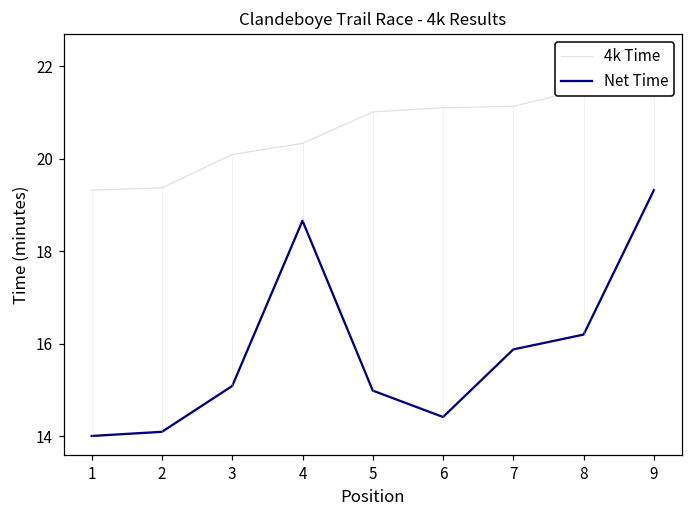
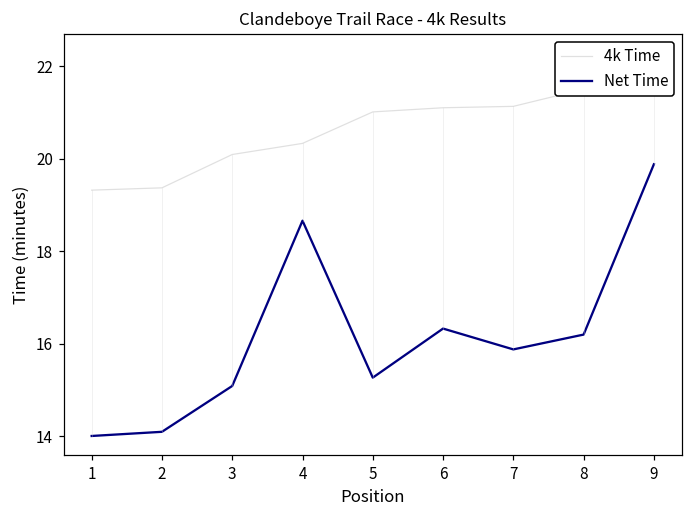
Net Time, 5: 15.0 -> 15.3
Net Time, 6: 14.4 -> 16.3
Net Time, 9: 19.3 -> 19.9
